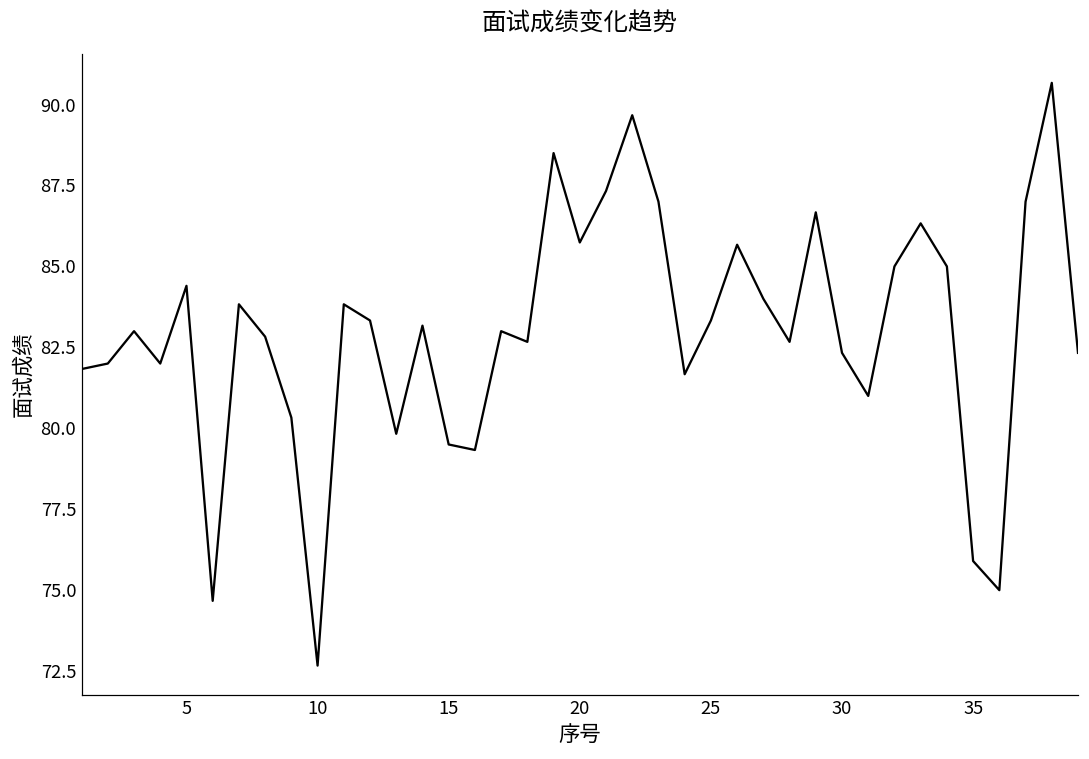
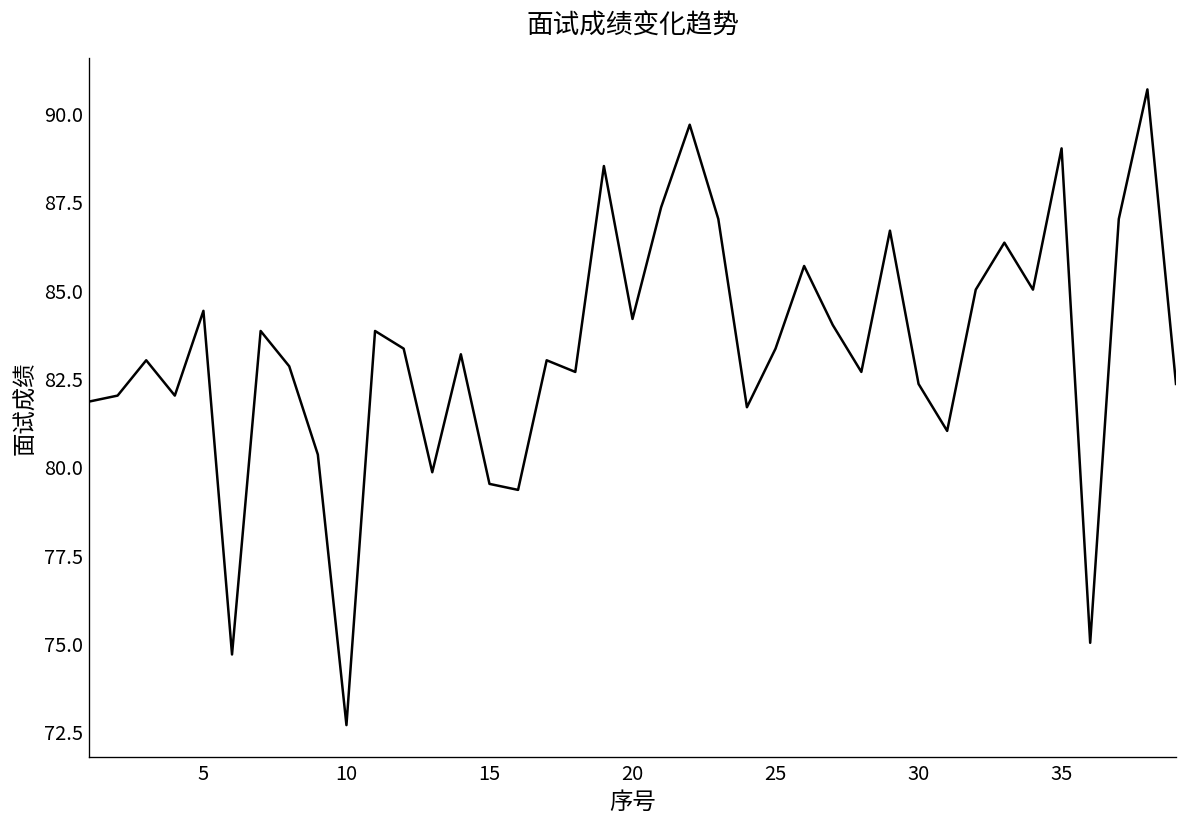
20: 85.7 -> 84.2
35: 75.9 -> 89.0
